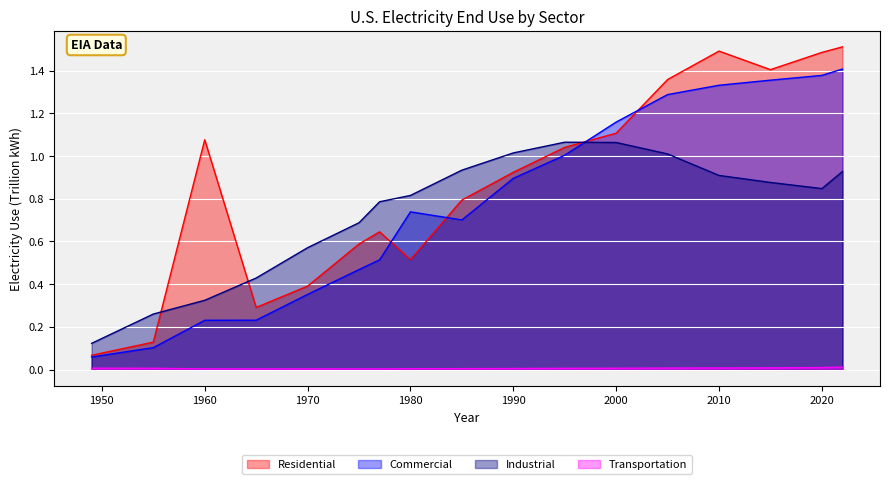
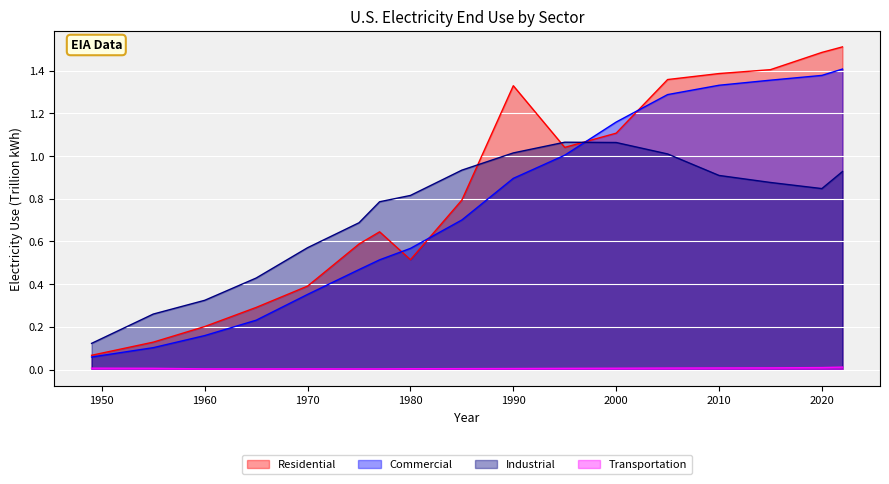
Residential, 1960: 1.08 -> 0.20
Commercial, 1960: 0.23 -> 0.16
Commercial, 1980: 0.74 -> 0.57
Residential, 1990: 0.92 -> 1.33
Residential, 2010: 1.49 -> 1.39
